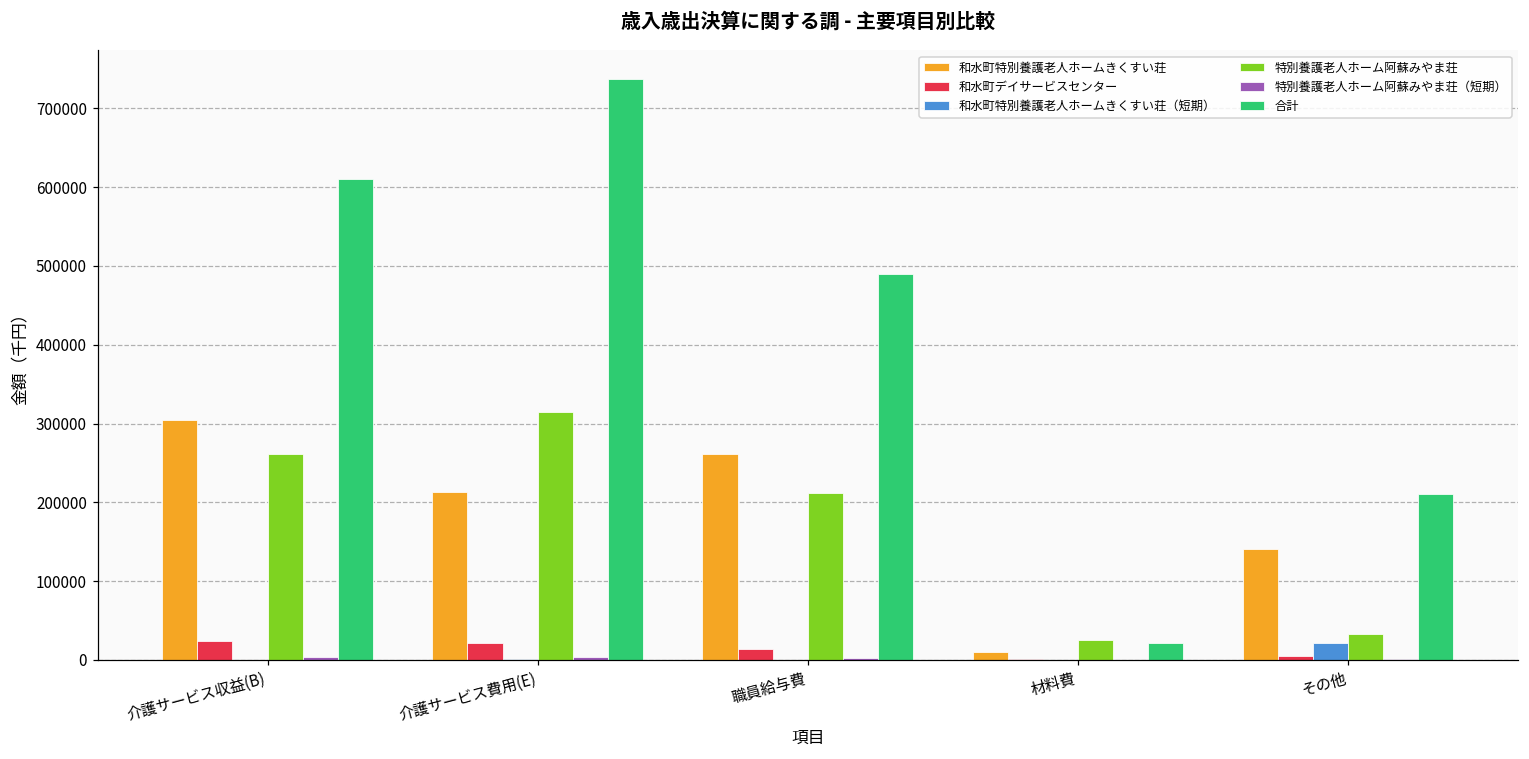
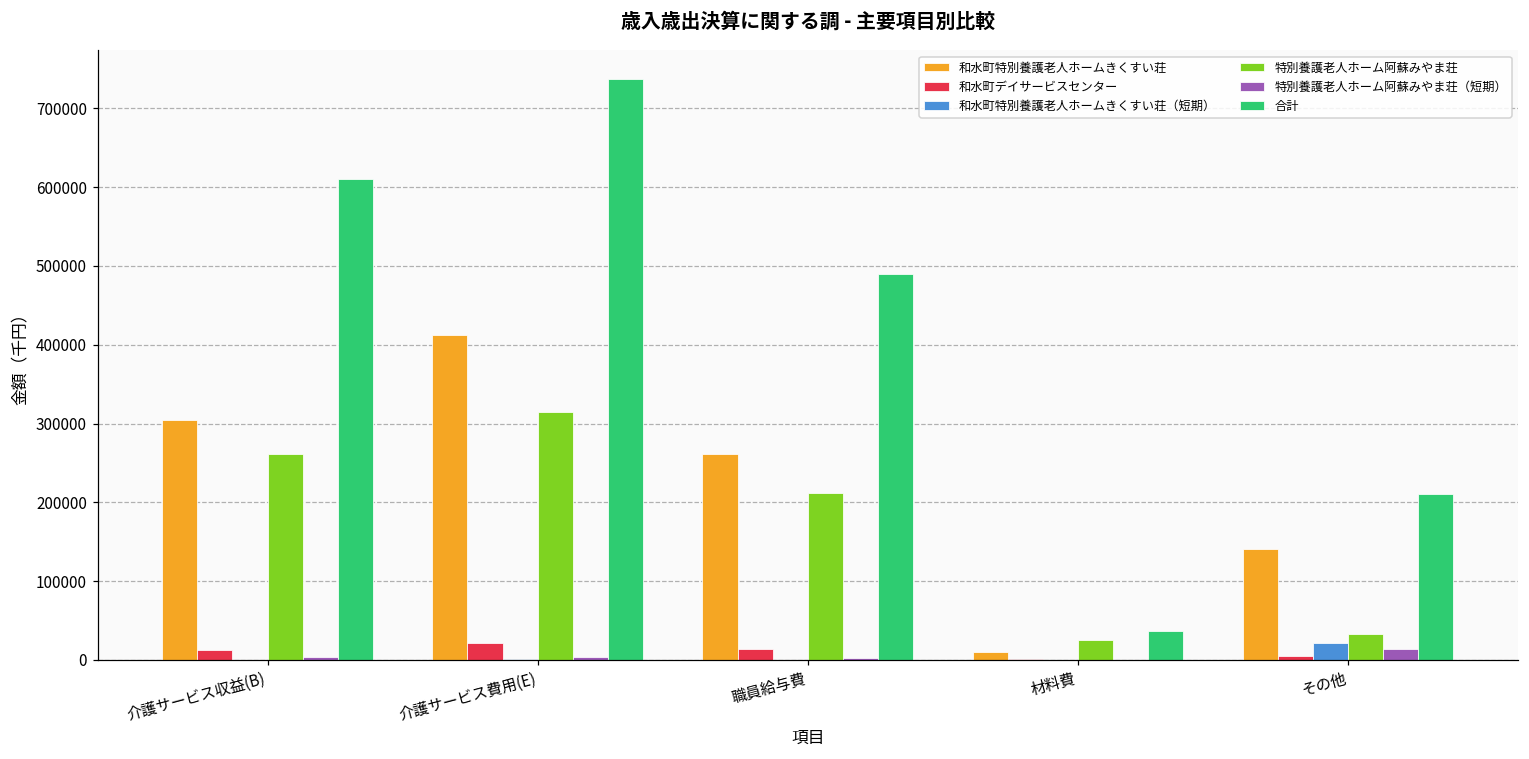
和水町デイサービスセンター, 介護サービス収益(B): 20000 -> 10000
和水町特別養護老人ホームきくすい荘, 介護サービス費用(E): 210000 -> 410000
合計, 材料費: 20000 -> 40000
特別養護老人ホーム阿蘇みやま荘（短期）, その他: 0 -> 10000
